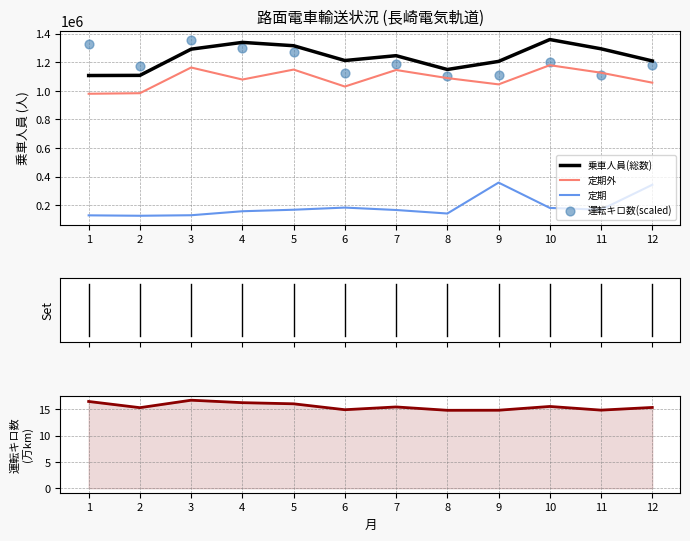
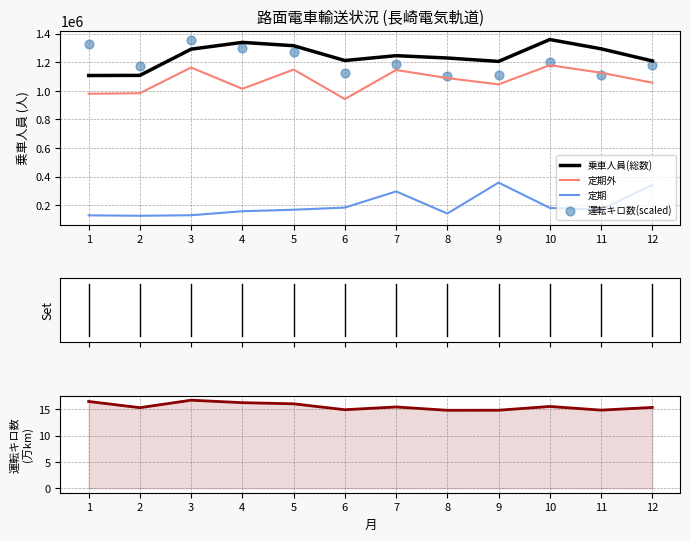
路面電車輸送状況 (長崎電気軌道), 定期外, 4: 1080000 -> 1010000
路面電車輸送状況 (長崎電気軌道), 定期外, 6: 1030000 -> 940000
路面電車輸送状況 (長崎電気軌道), 定期, 7: 170000 -> 300000
路面電車輸送状況 (長崎電気軌道), 乗車人員(総数), 8: 1150000 -> 1230000
